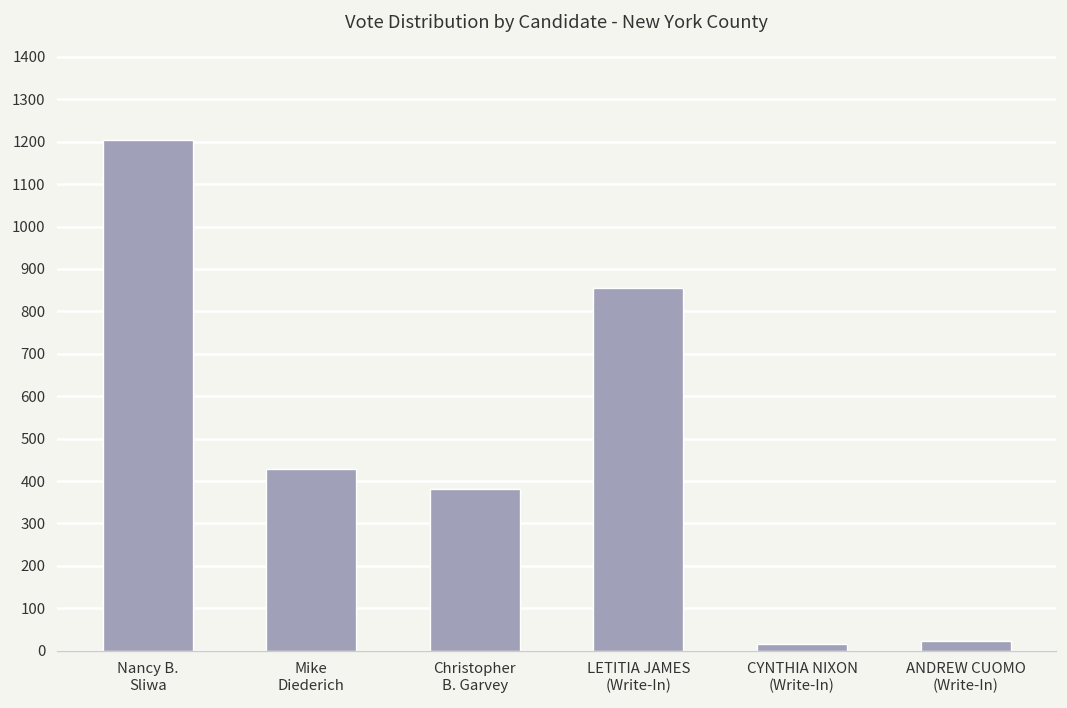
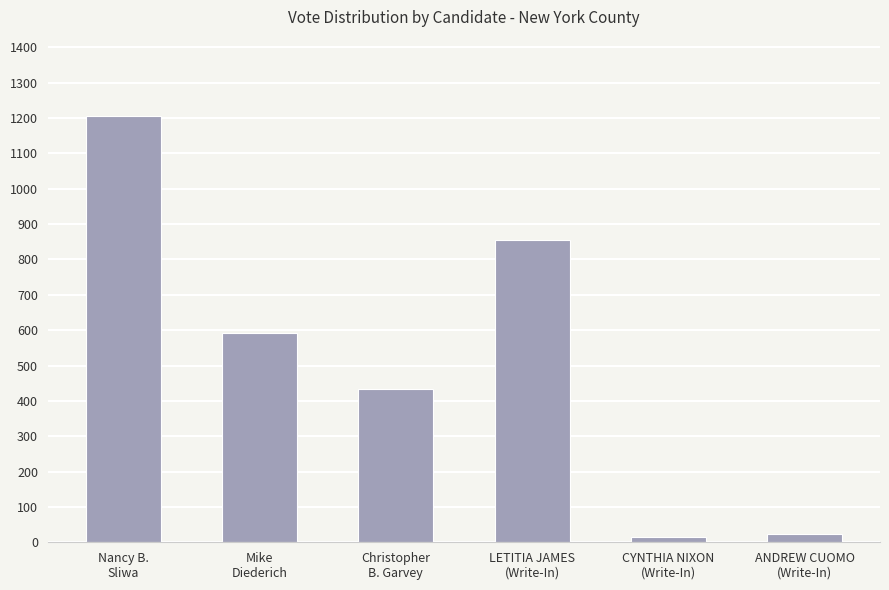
Mike Diederich: 430 -> 590
Christopher B. Garvey: 380 -> 430
